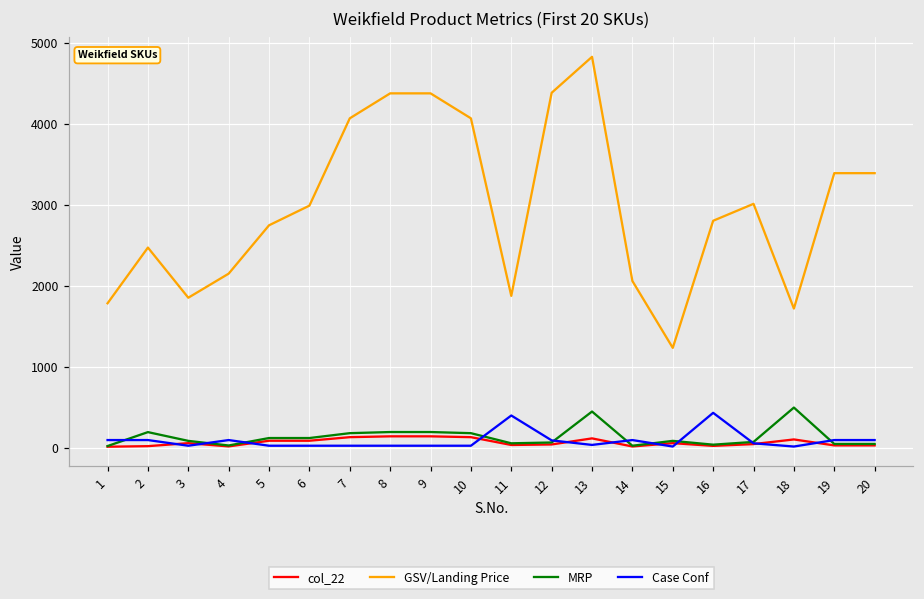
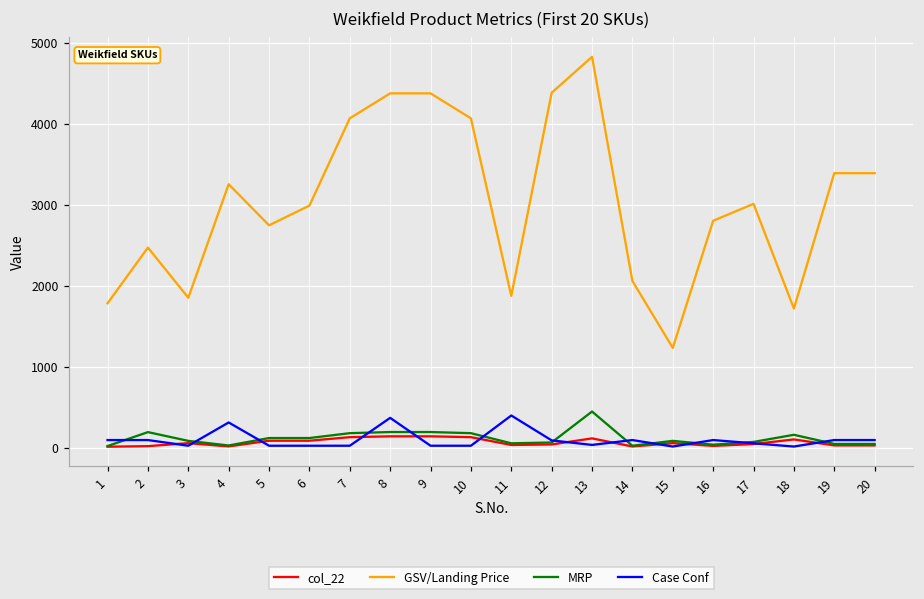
GSV/Landing Price, 4: 2200 -> 3300
Case Conf, 4: 100 -> 300
Case Conf, 8: 0 -> 400
Case Conf, 16: 400 -> 100
MRP, 18: 500 -> 200
